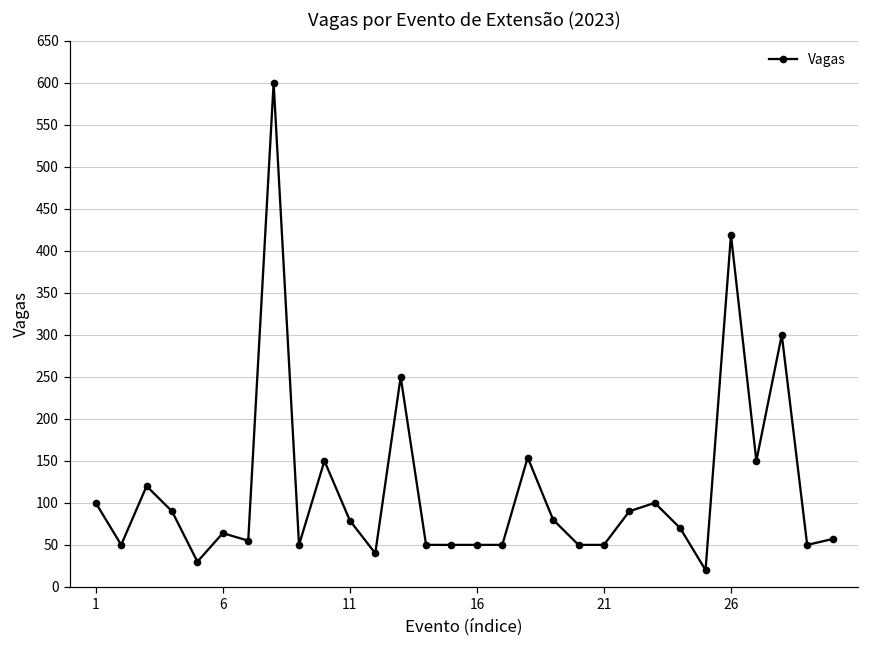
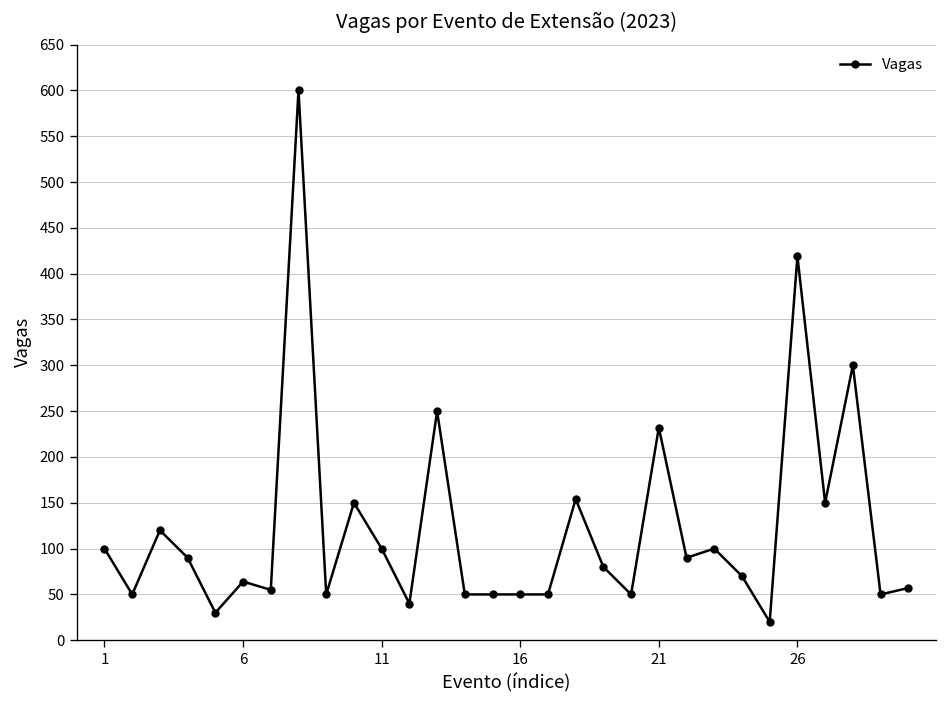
11: 80 -> 100
21: 50 -> 230
